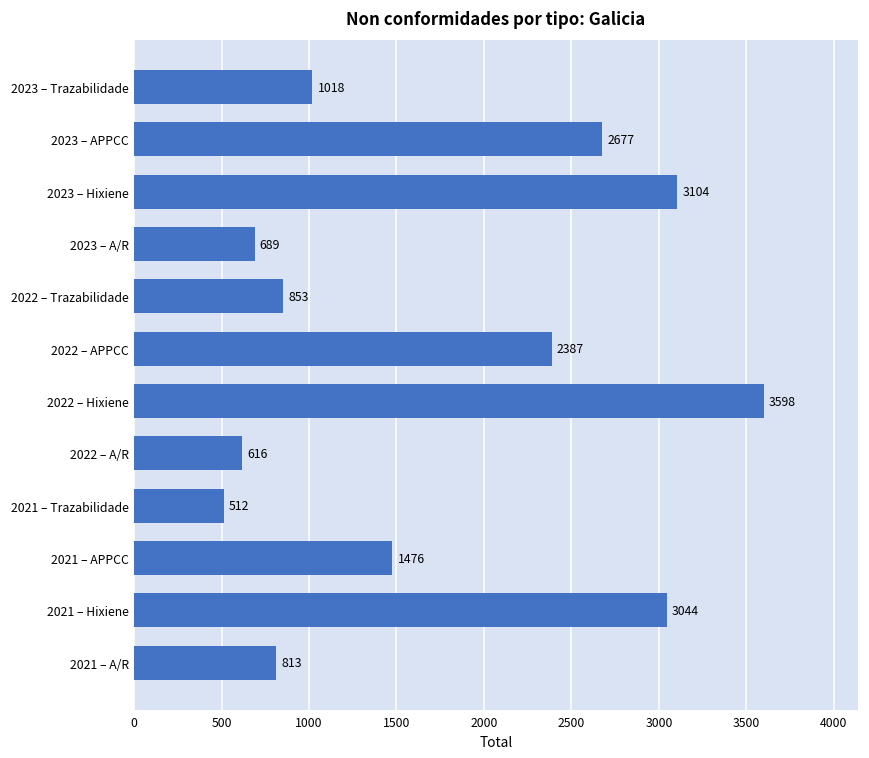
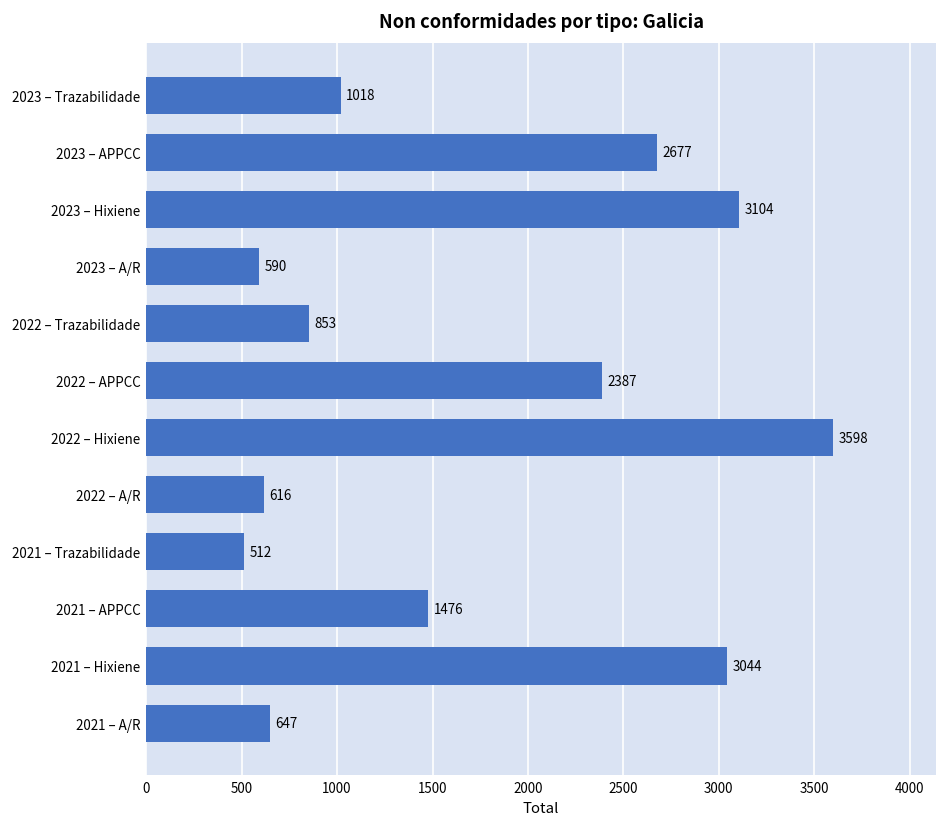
2023 – A/R: 689 -> 590
2021 – A/R: 813 -> 647
